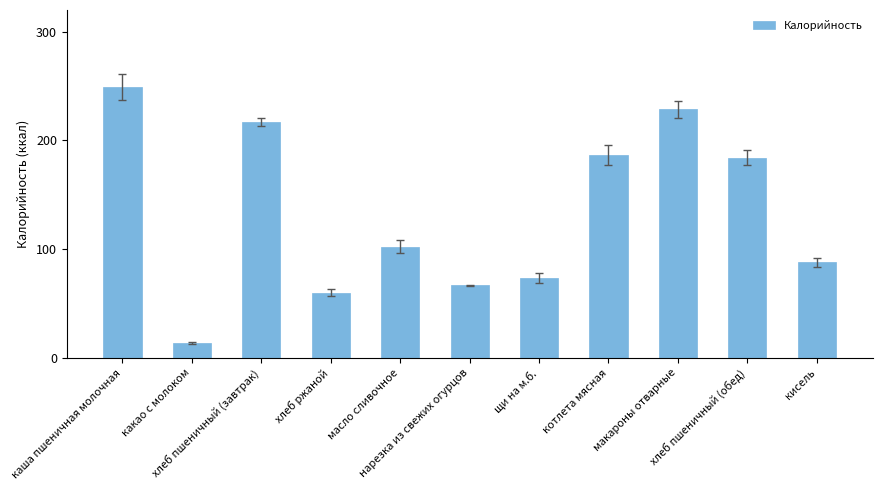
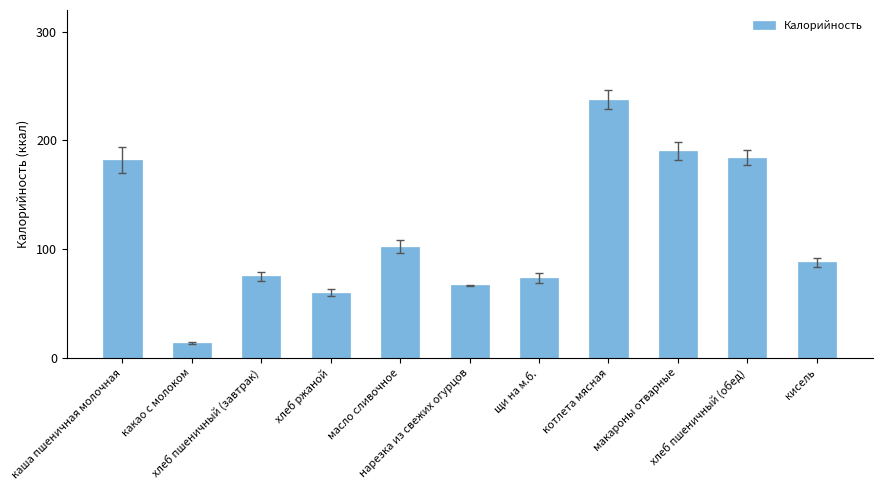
Калорийность, каша пшеничная молочная: 249 -> 182
Калорийность, хлеб пшеничный (завтрак): 217 -> 75
Калорийность, котлета мясная: 187 -> 238
Калорийность, макароны отварные: 229 -> 190
